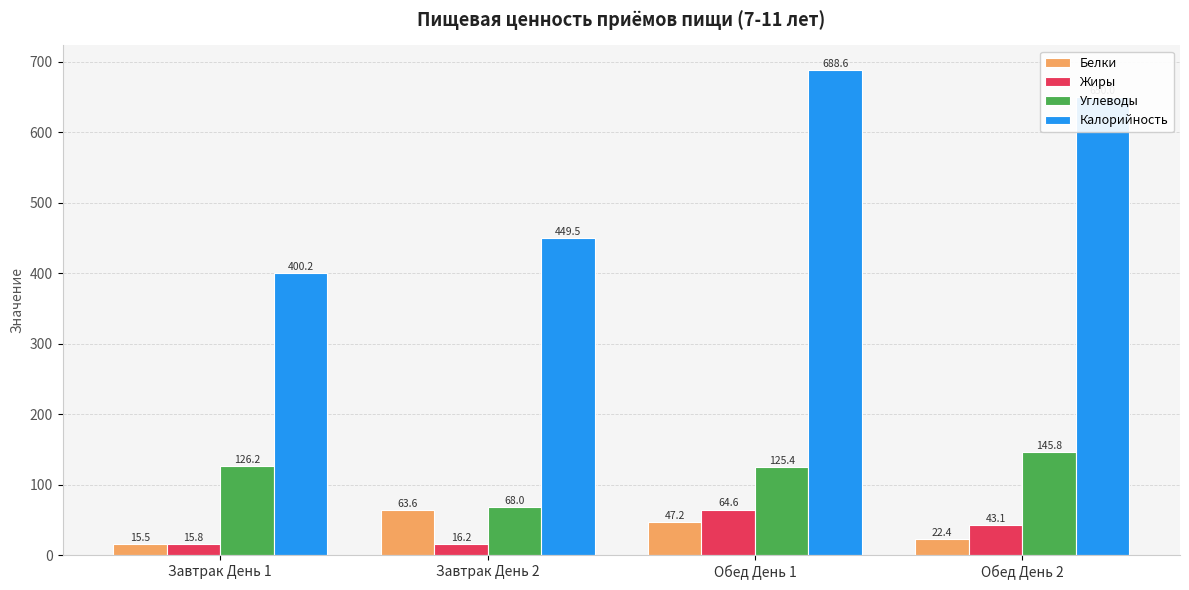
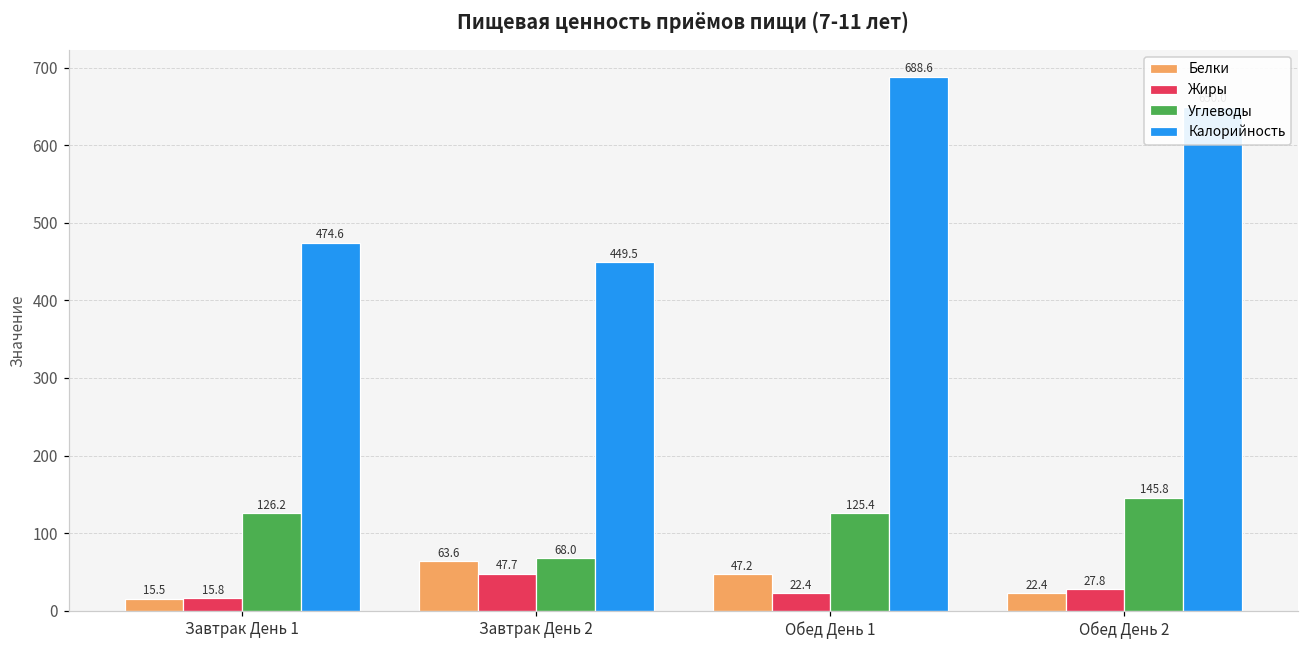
Калорийность, Завтрак День 1: 400.2 -> 474.6
Жиры, Завтрак День 2: 16.2 -> 47.7
Жиры, Обед День 1: 64.6 -> 22.4
Жиры, Обед День 2: 43.1 -> 27.8
